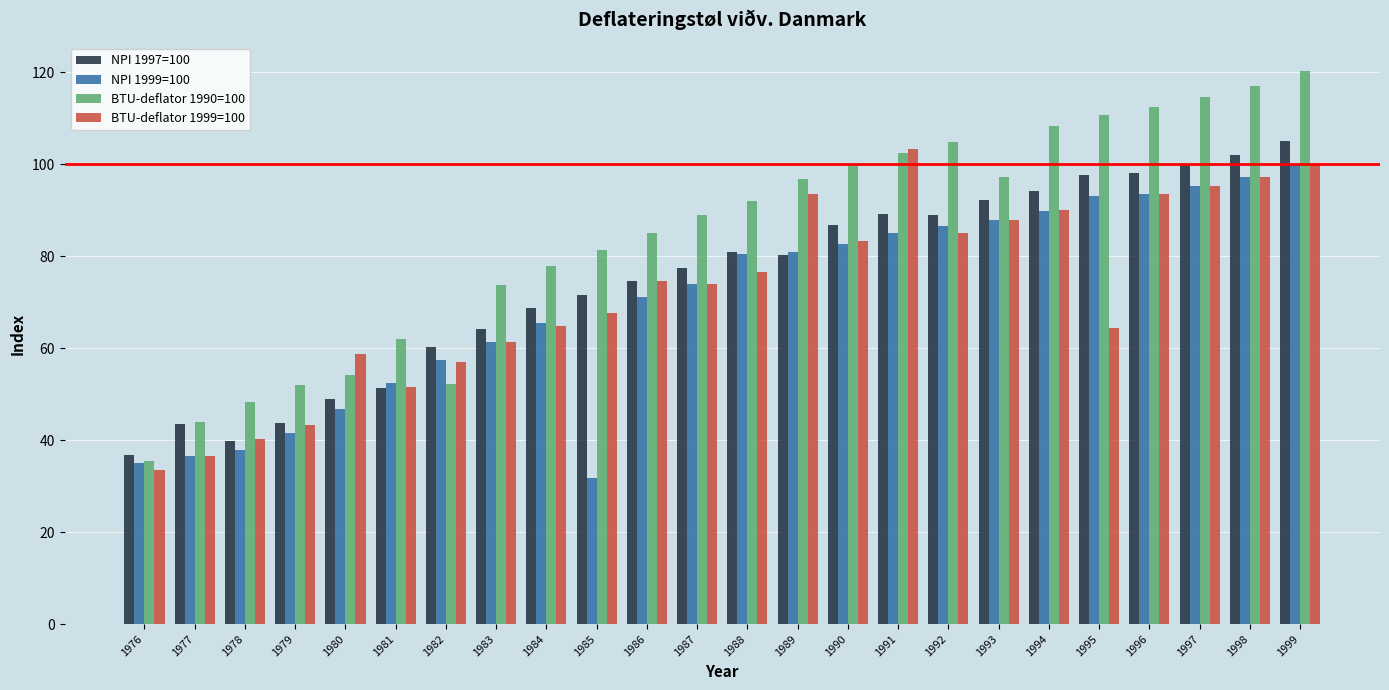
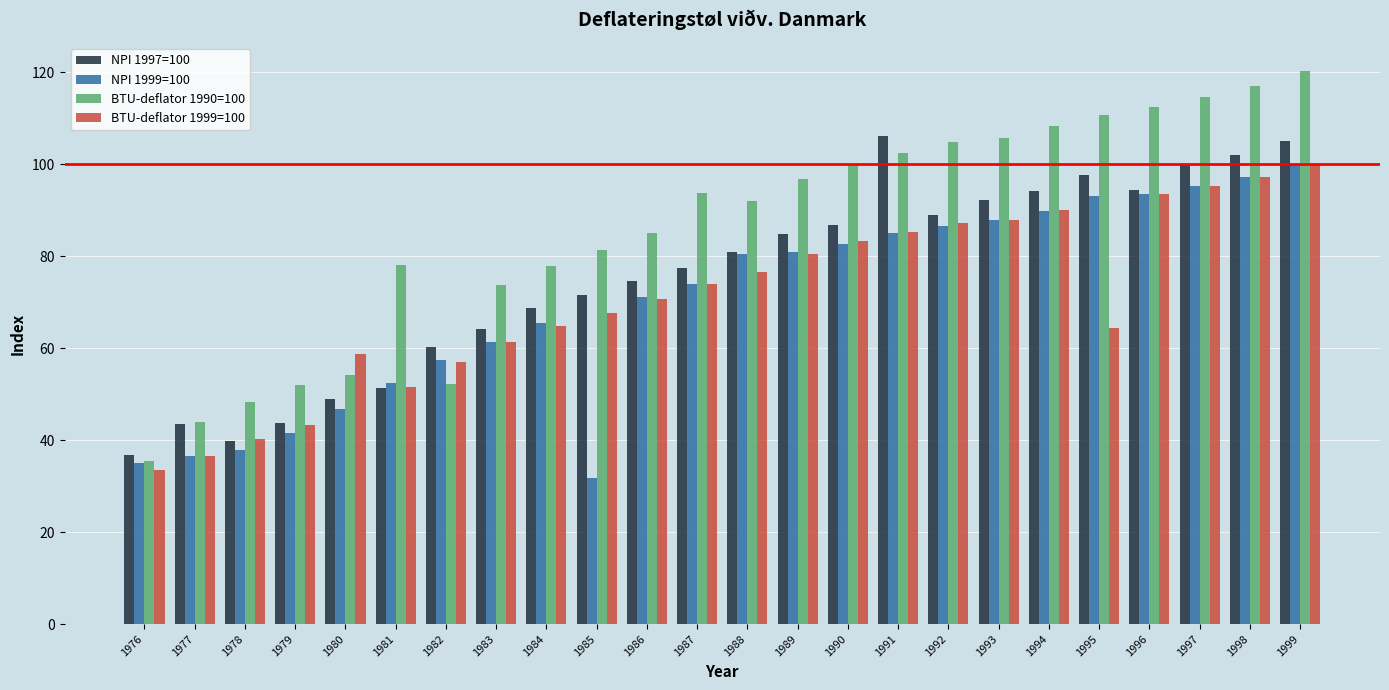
BTU-deflator 1990=100, 1981: 62 -> 78
BTU-deflator 1999=100, 1986: 75 -> 71
BTU-deflator 1990=100, 1987: 89 -> 94
NPI 1997=100, 1989: 80 -> 85
BTU-deflator 1999=100, 1989: 94 -> 80
NPI 1997=100, 1991: 89 -> 106
BTU-deflator 1999=100, 1991: 103 -> 85
BTU-deflator 1999=100, 1992: 85 -> 87
BTU-deflator 1990=100, 1993: 97 -> 106
NPI 1997=100, 1996: 98 -> 94
